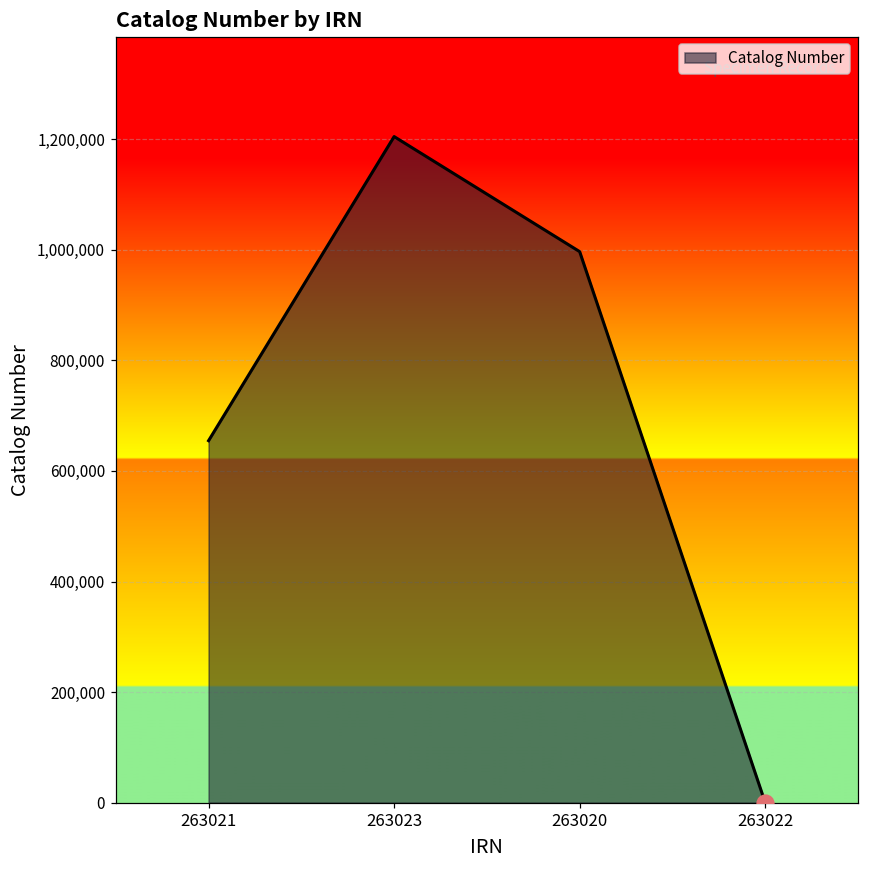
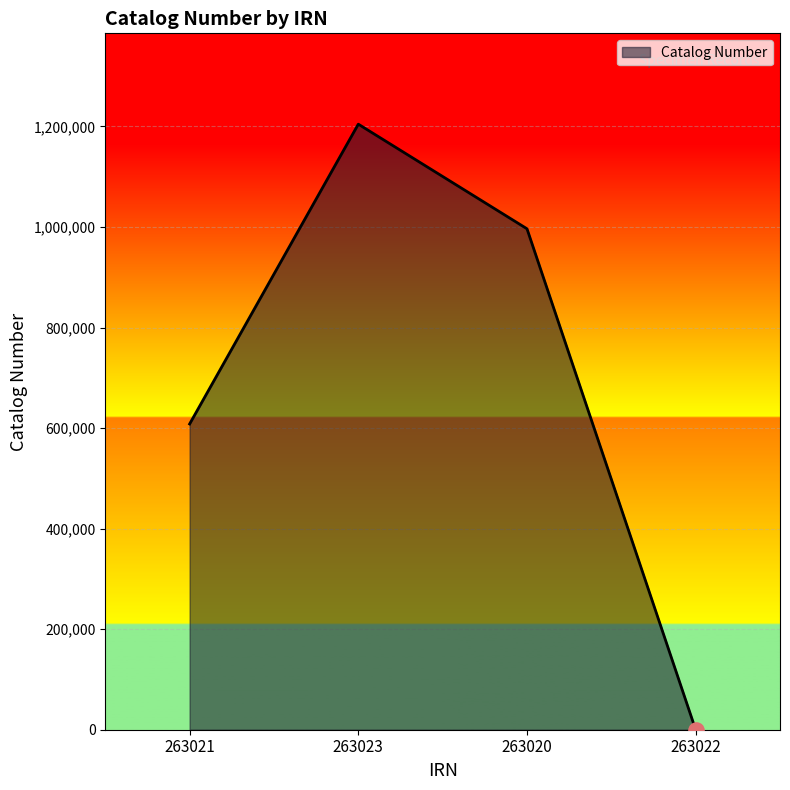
Catalog Number, 263021: 650,000 -> 610,000
